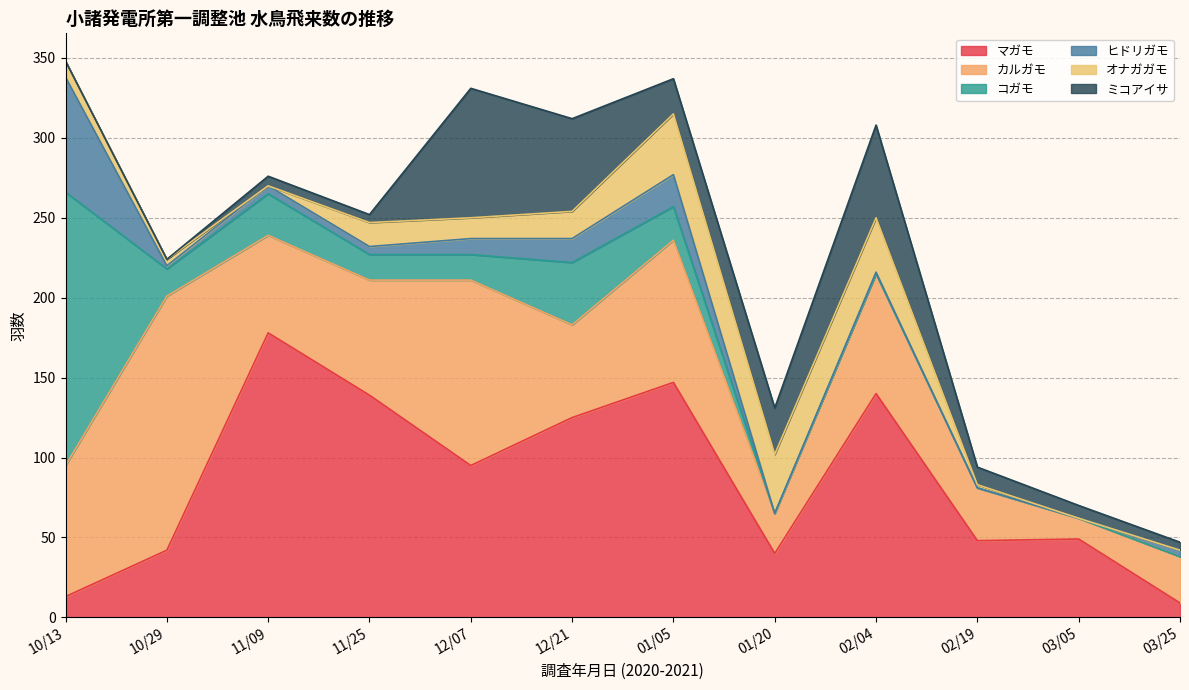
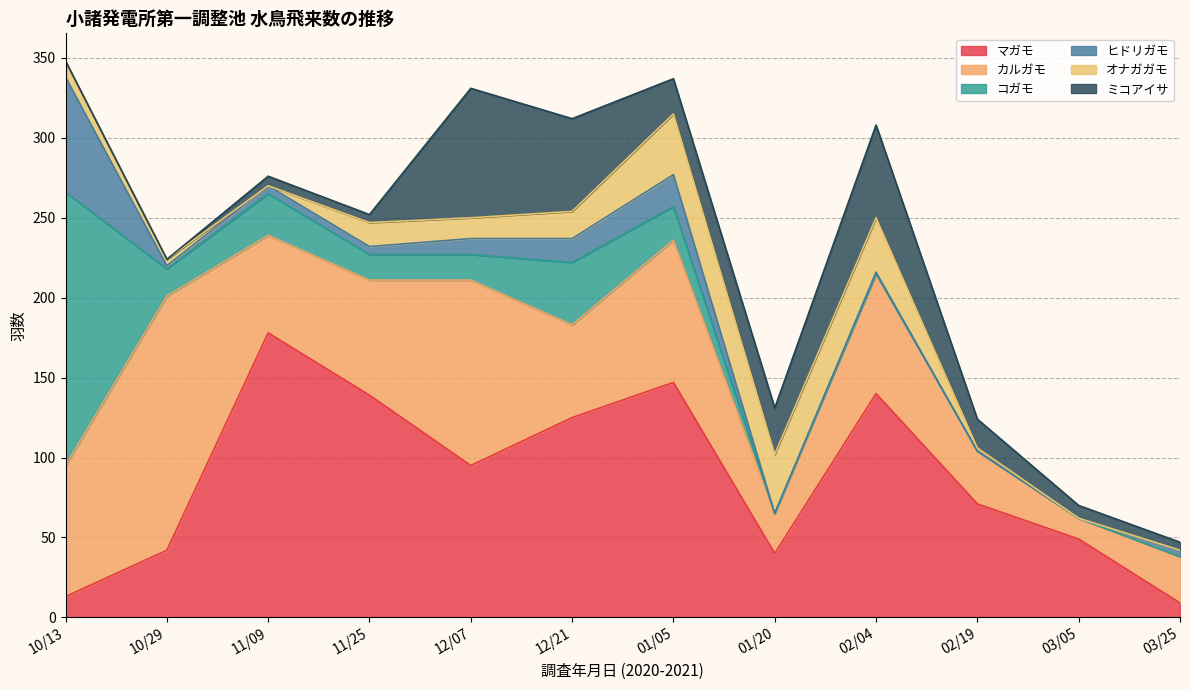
マガモ, 02/19: 48 -> 71
ミコアイサ, 02/19: 11 -> 18
